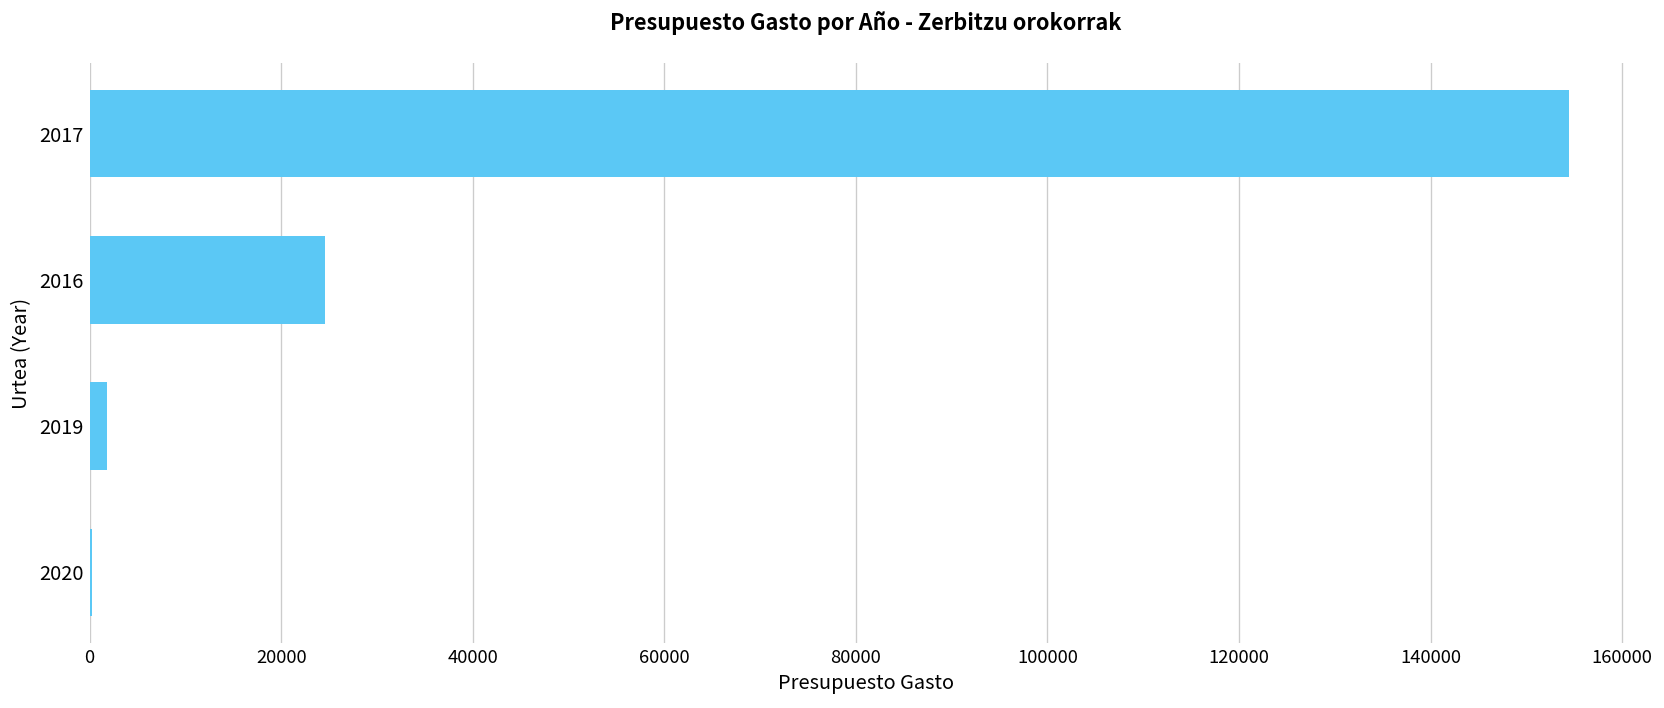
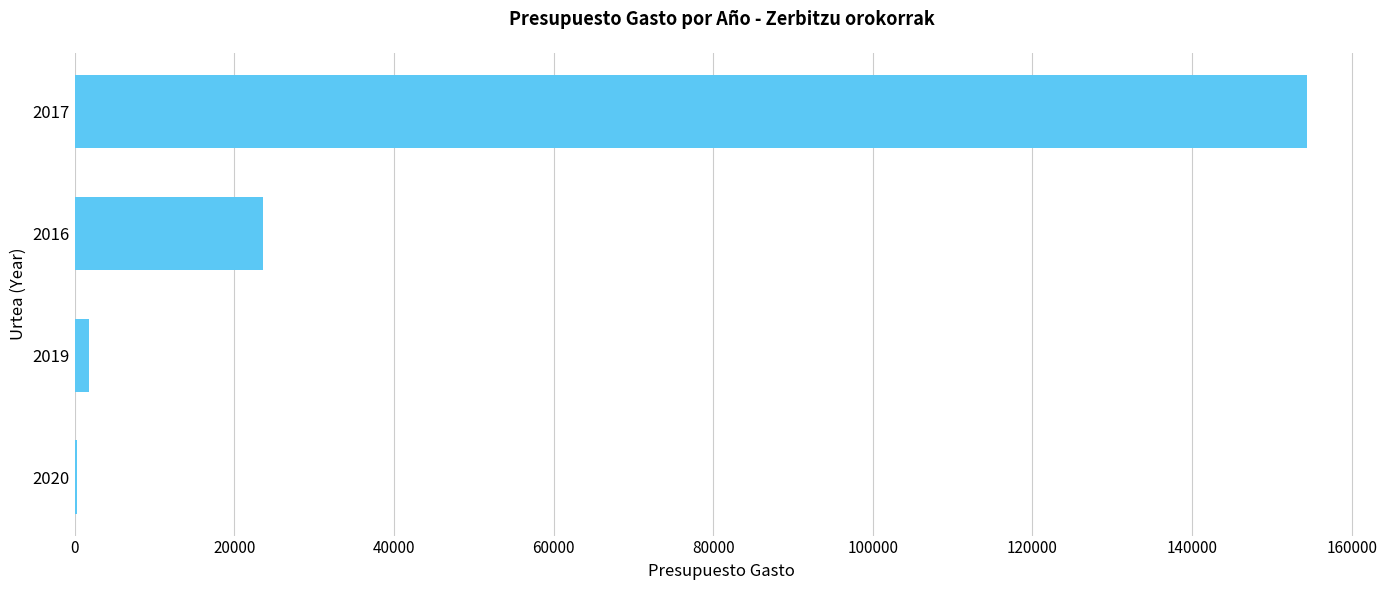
2016: 25000 -> 24000
